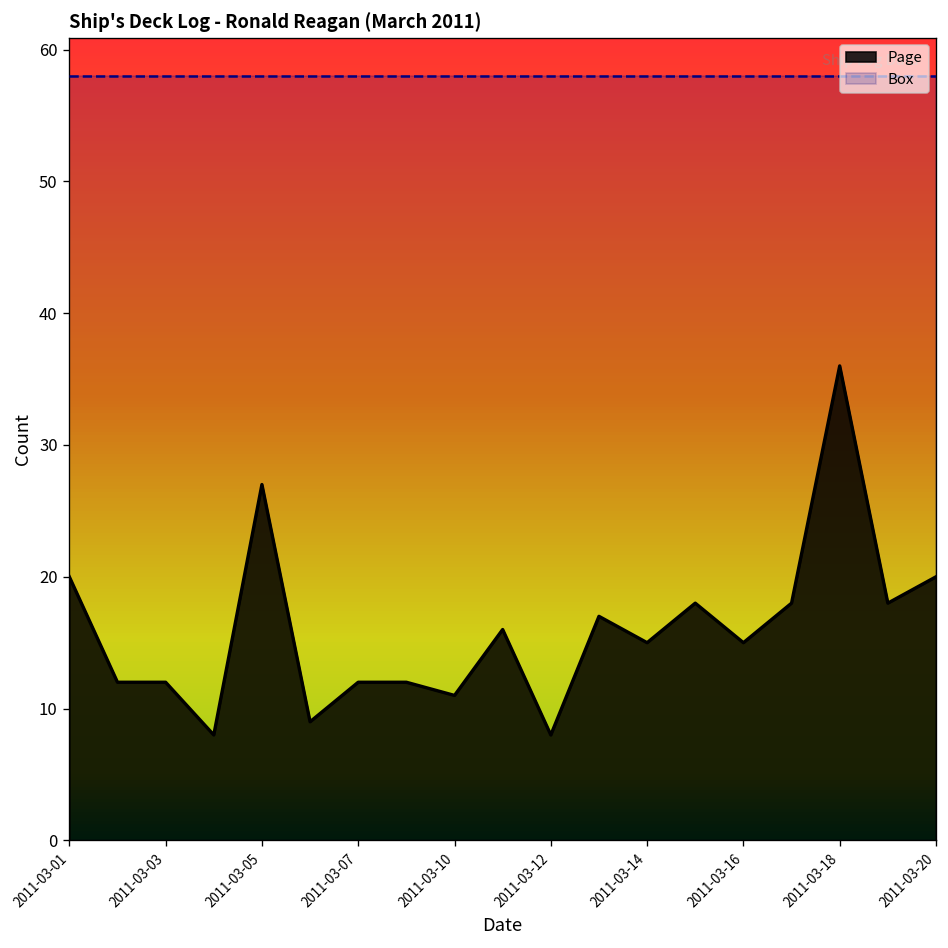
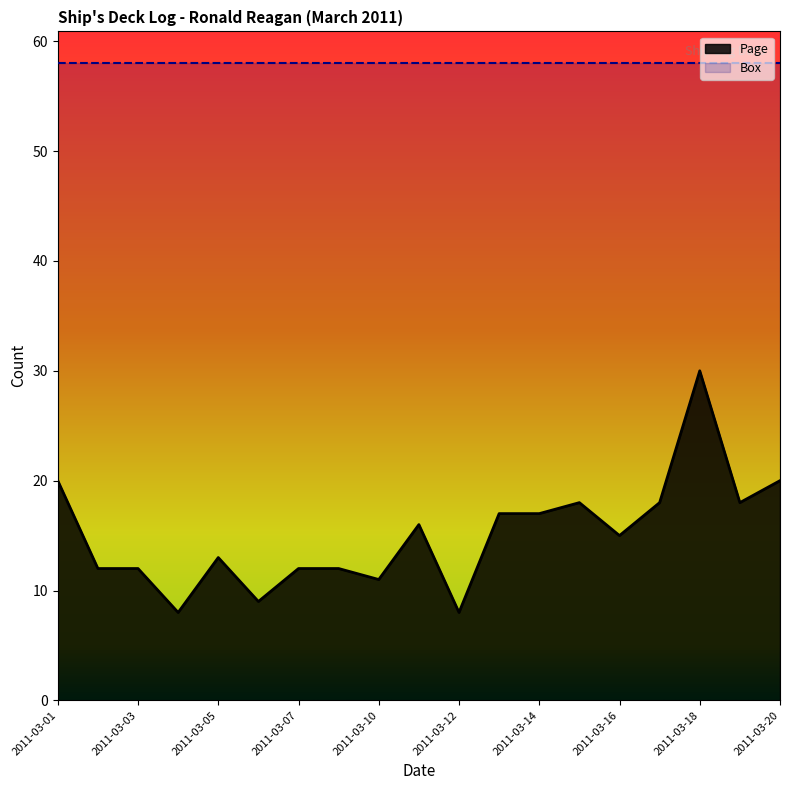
Page, 2011-03-05: 27 -> 13
Page, 2011-03-14: 15 -> 17
Page, 2011-03-18: 36 -> 30
